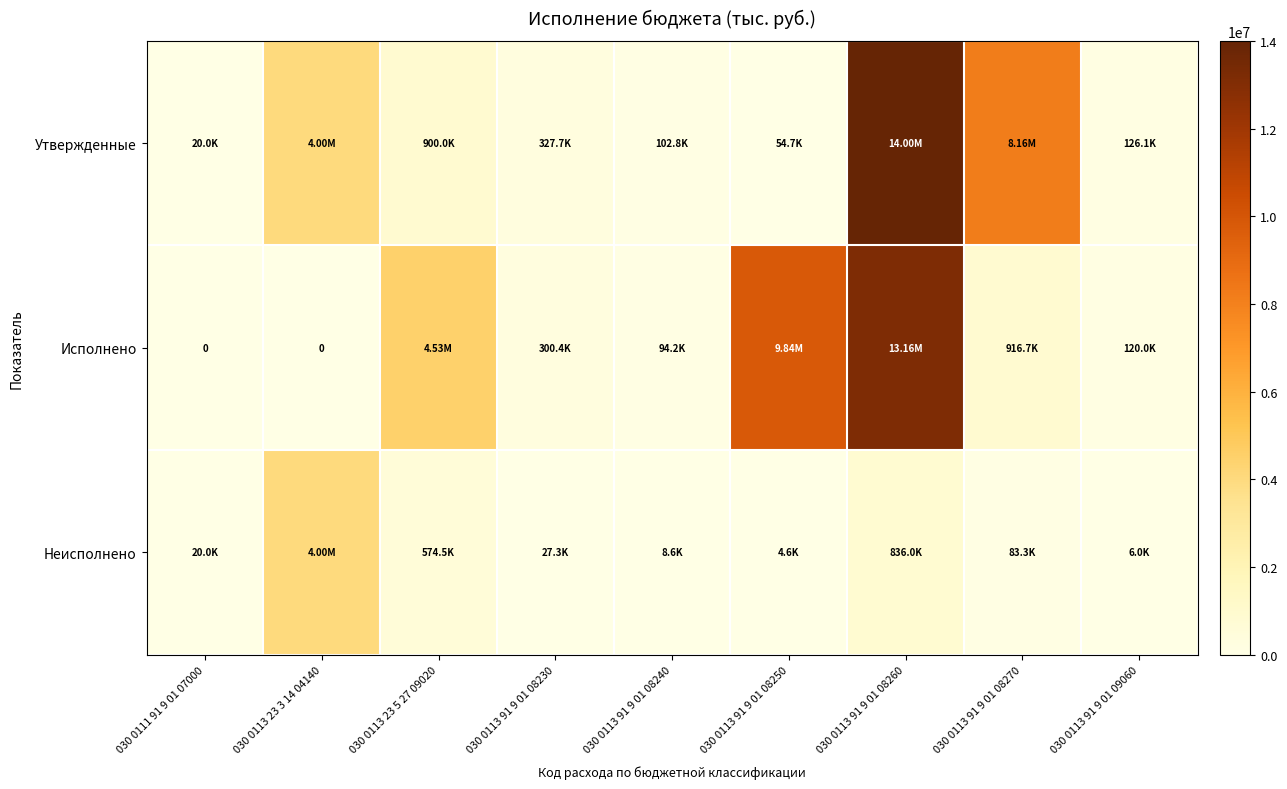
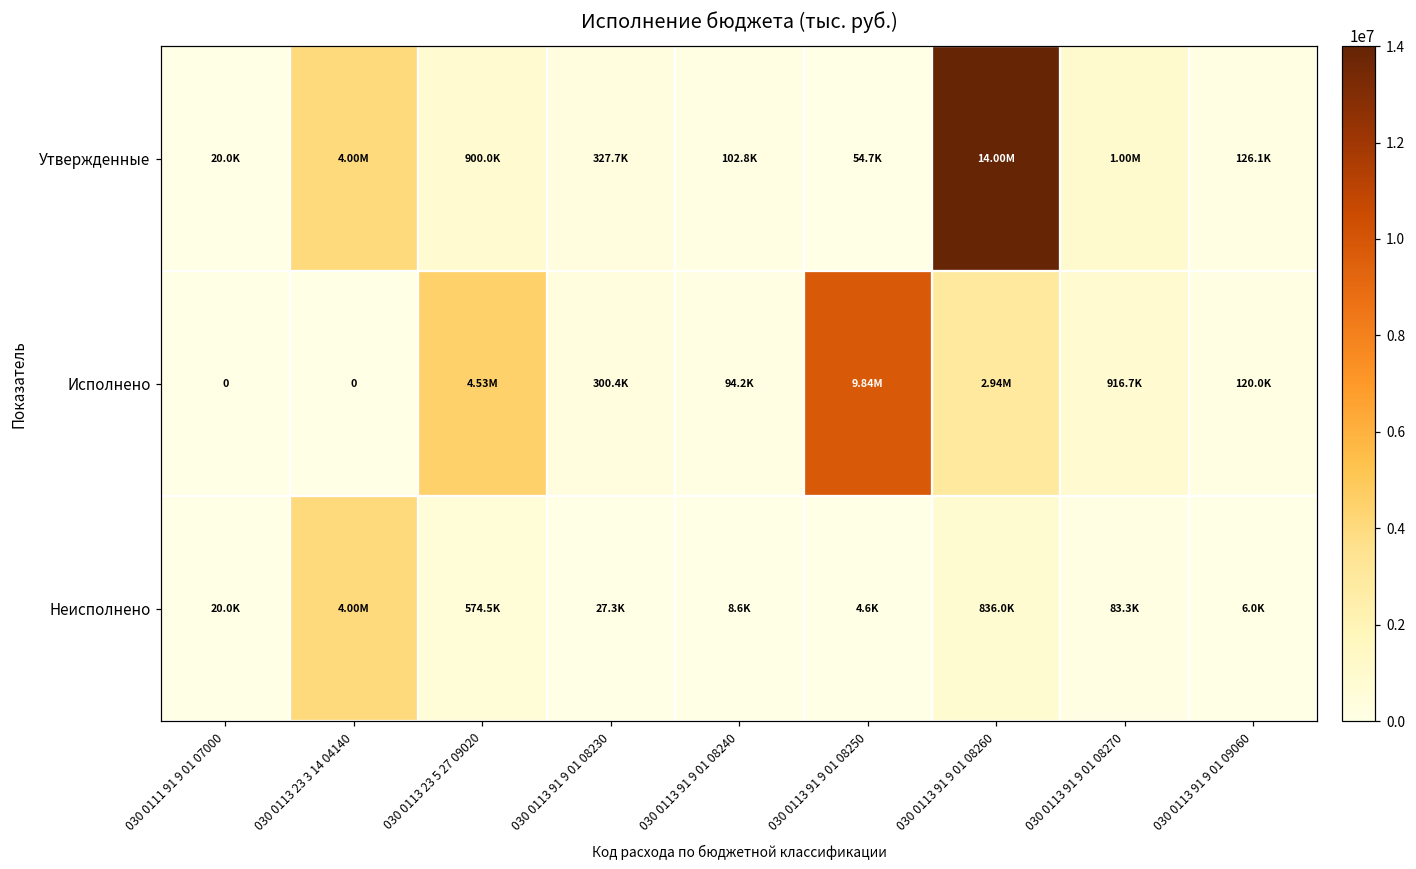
Утвержденные, 030 0113 91 9 01 08270: 8.16M -> 1.00M
Исполнено, 030 0113 91 9 01 08260: 13.16M -> 2.94M
